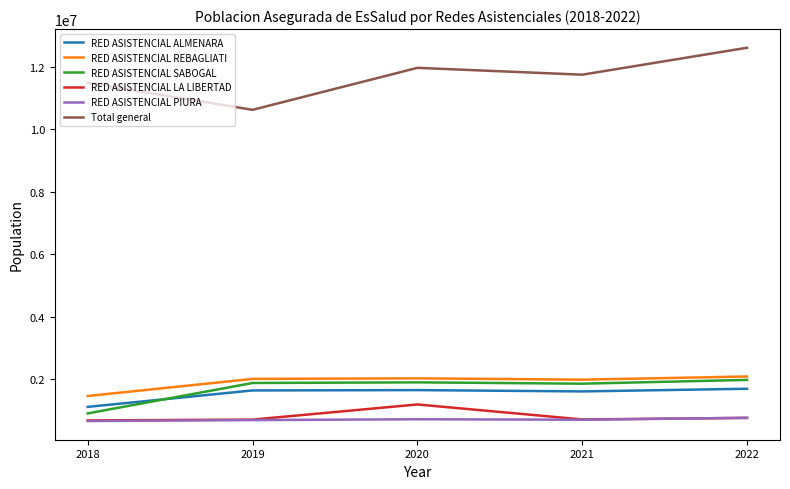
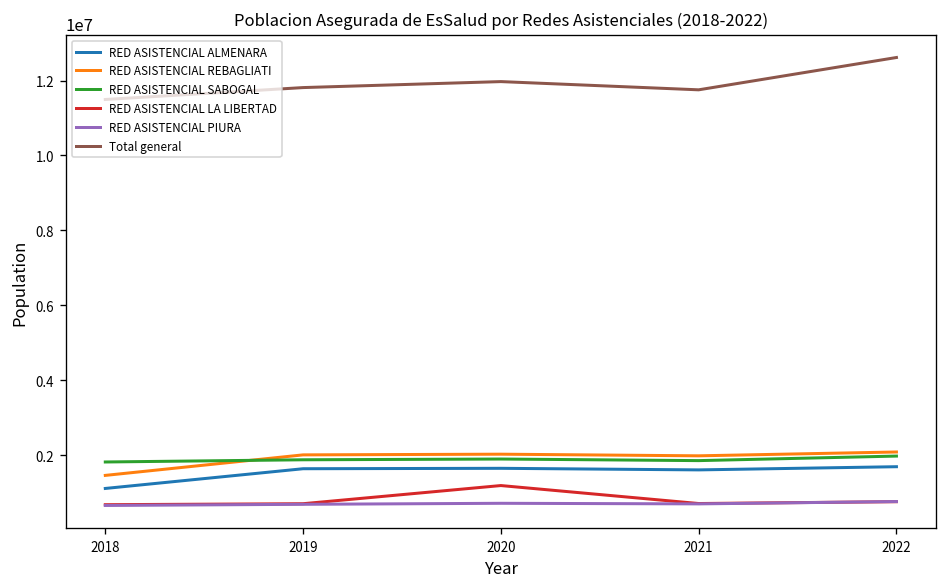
RED ASISTENCIAL SABOGAL, 2018: 900000 -> 1800000
Total general, 2019: 10600000 -> 11800000
